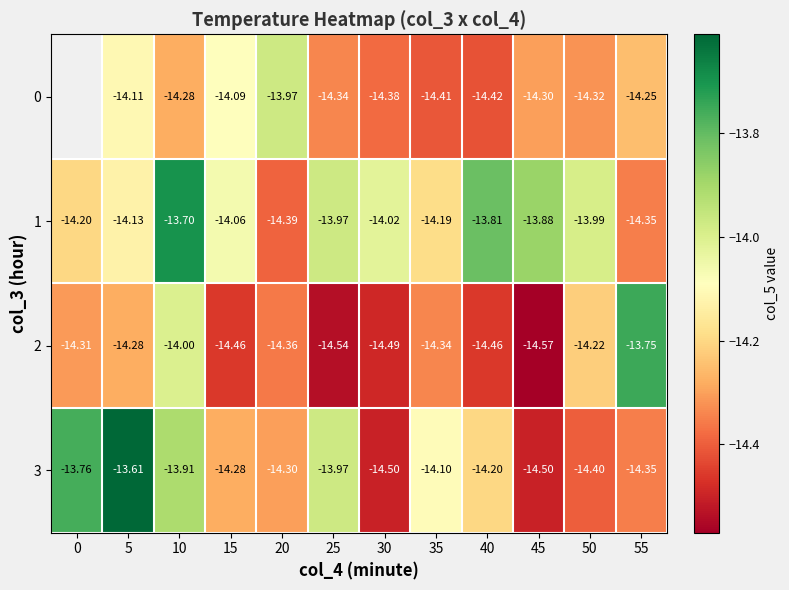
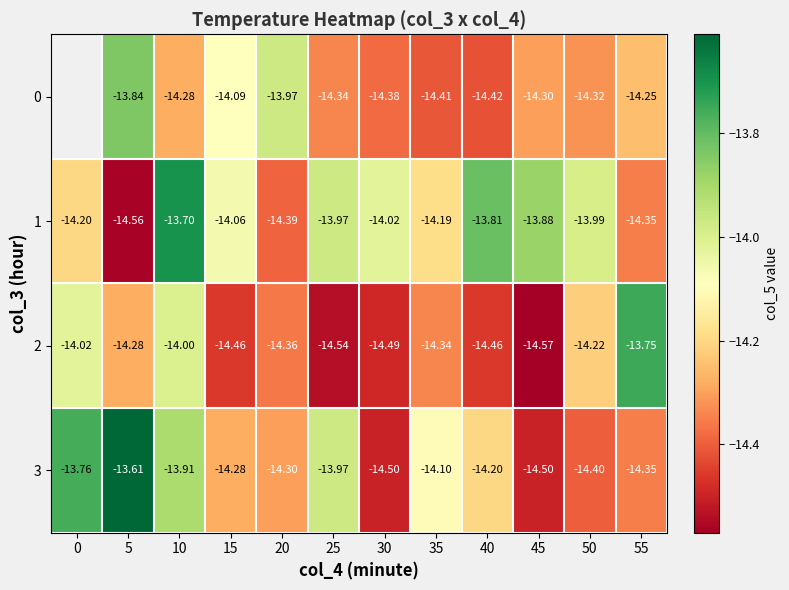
0, 5: -14.11 -> -13.84
1, 5: -14.13 -> -14.56
2, 0: -14.31 -> -14.02
